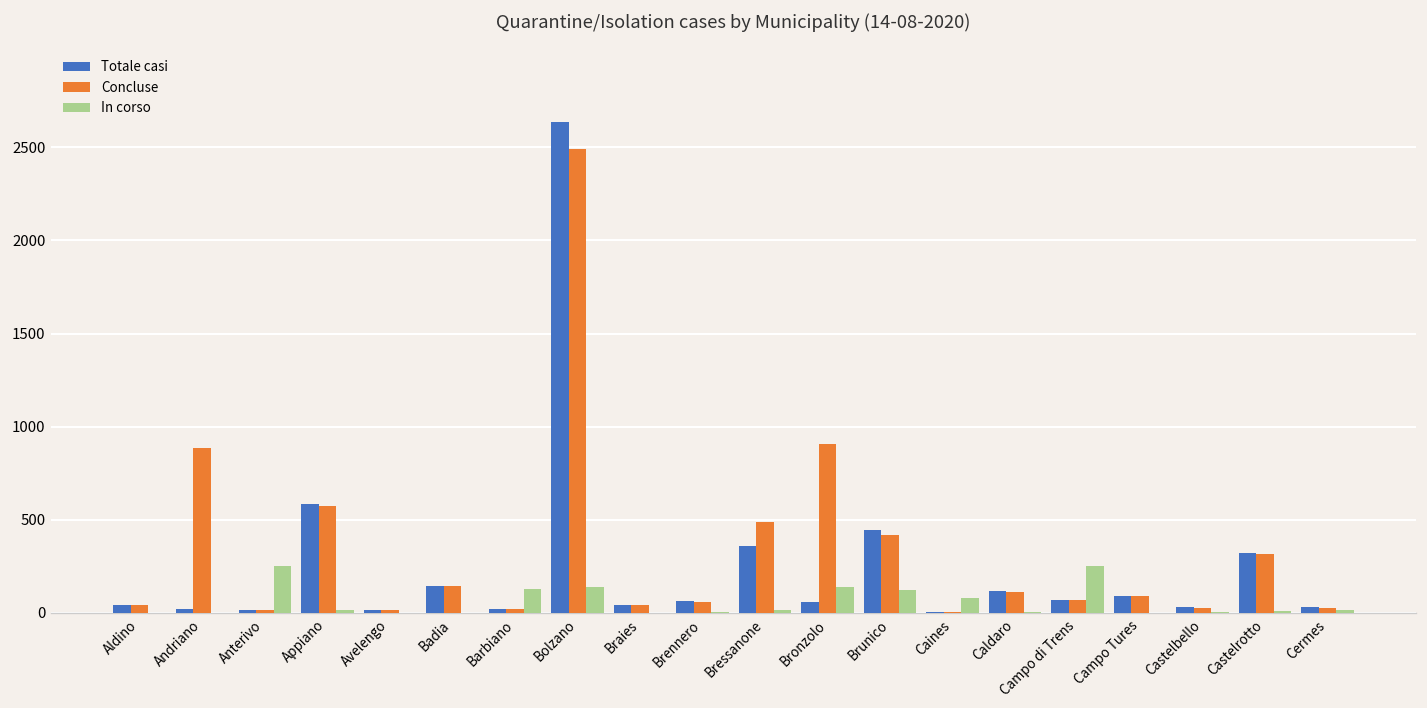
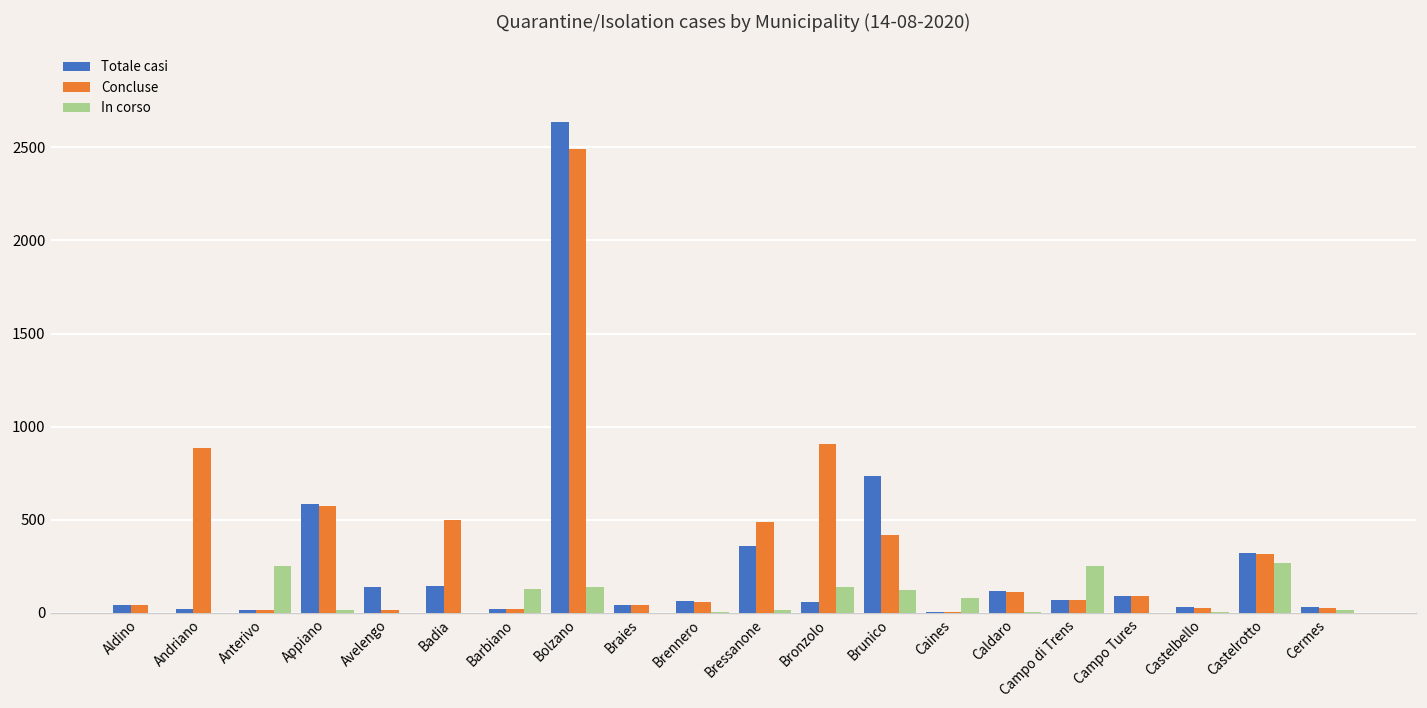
Totale casi, Avelengo: 10 -> 140
Concluse, Badia: 140 -> 500
Totale casi, Brunico: 440 -> 740
In corso, Castelrotto: 10 -> 270
